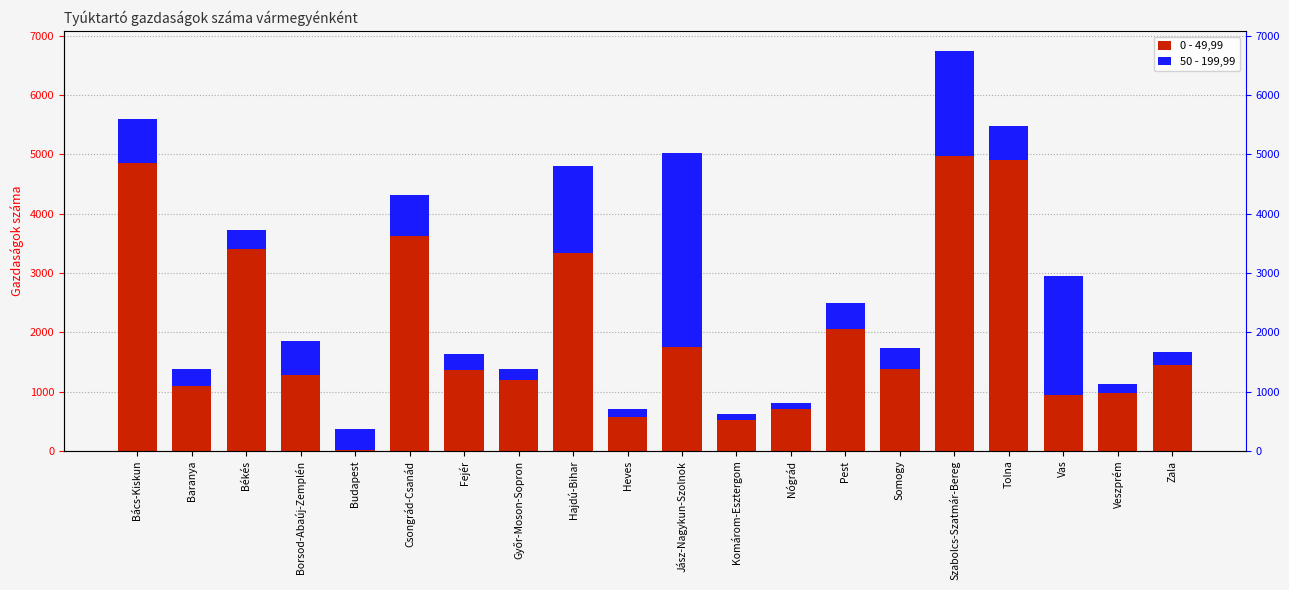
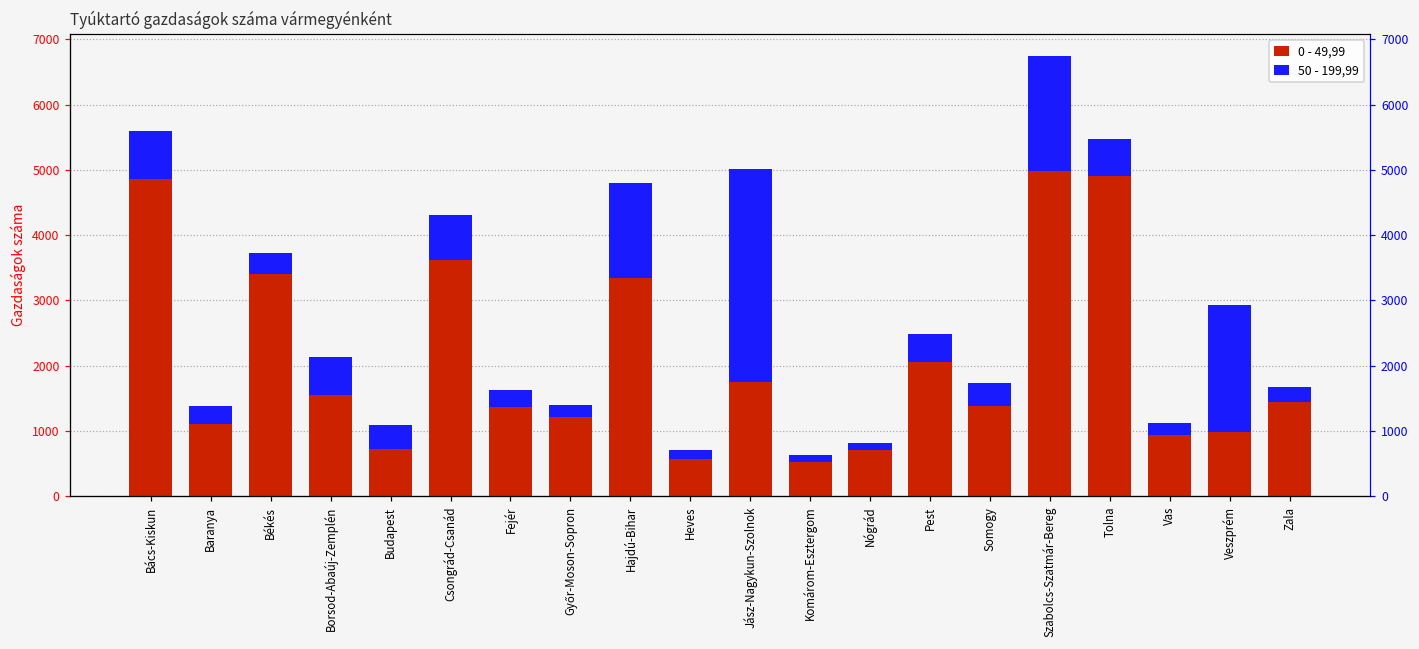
0 - 49,99, Borsod-Abaúj-Zemplén: 1300 -> 1600
0 - 49,99, Budapest: 0 -> 700
50 - 199,99, Vas: 2000 -> 200
50 - 199,99, Veszprém: 200 -> 2000
